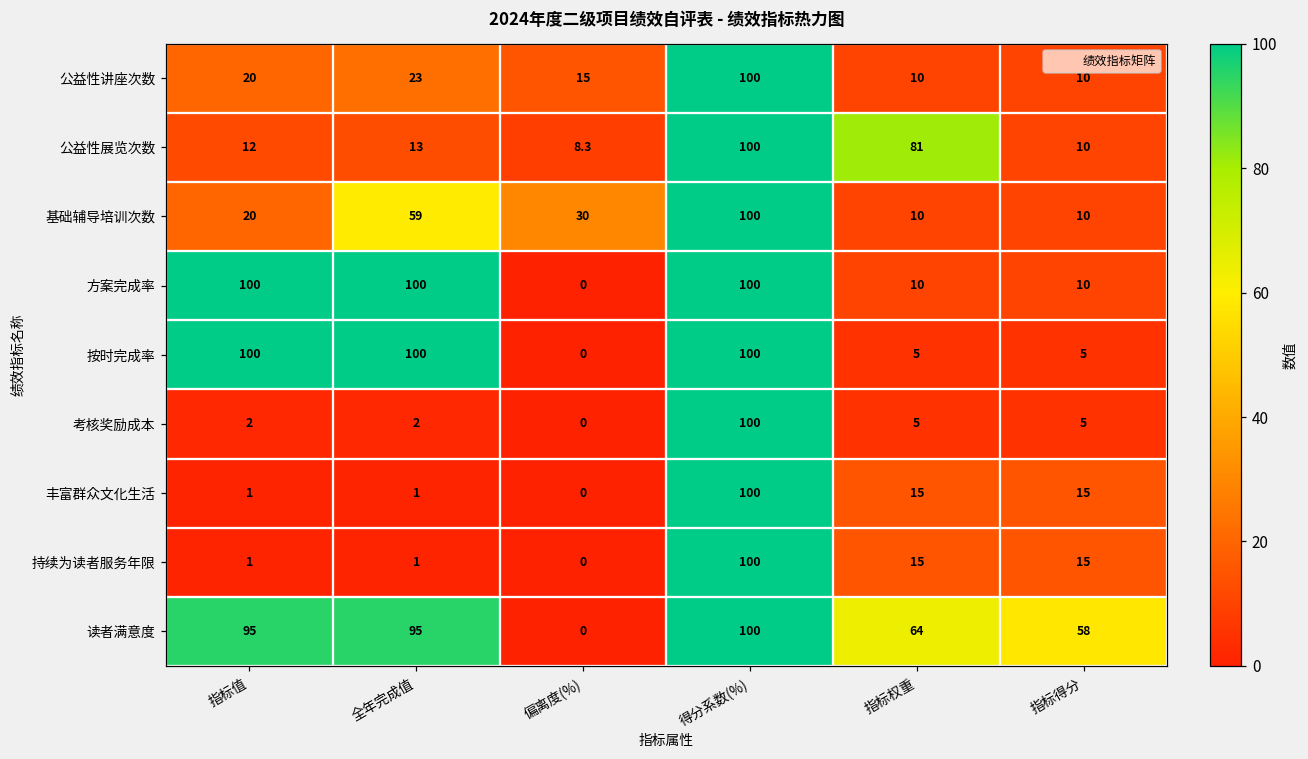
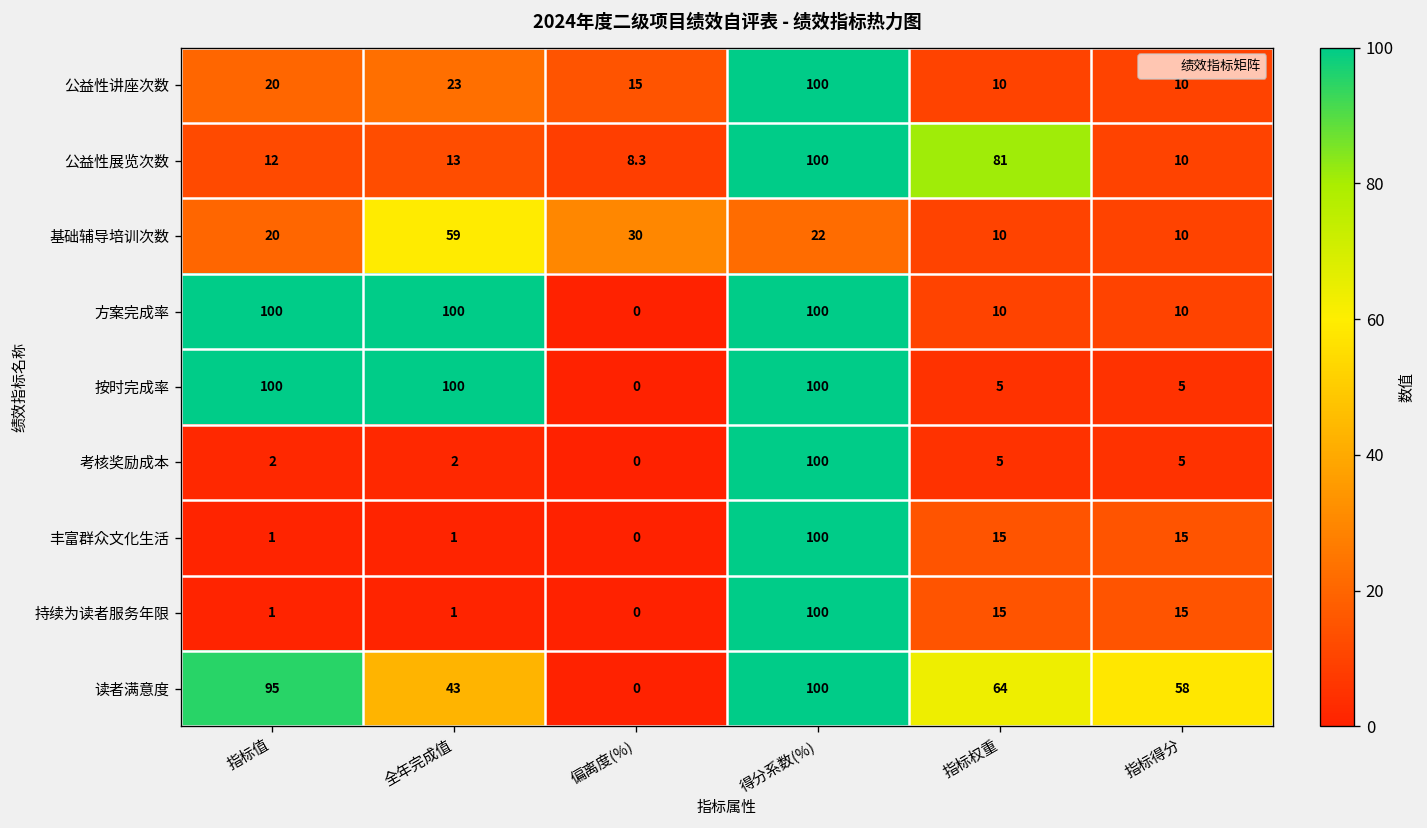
基础辅导培训次数, 得分系数(%): 100 -> 22
读者满意度, 全年完成值: 95 -> 43
